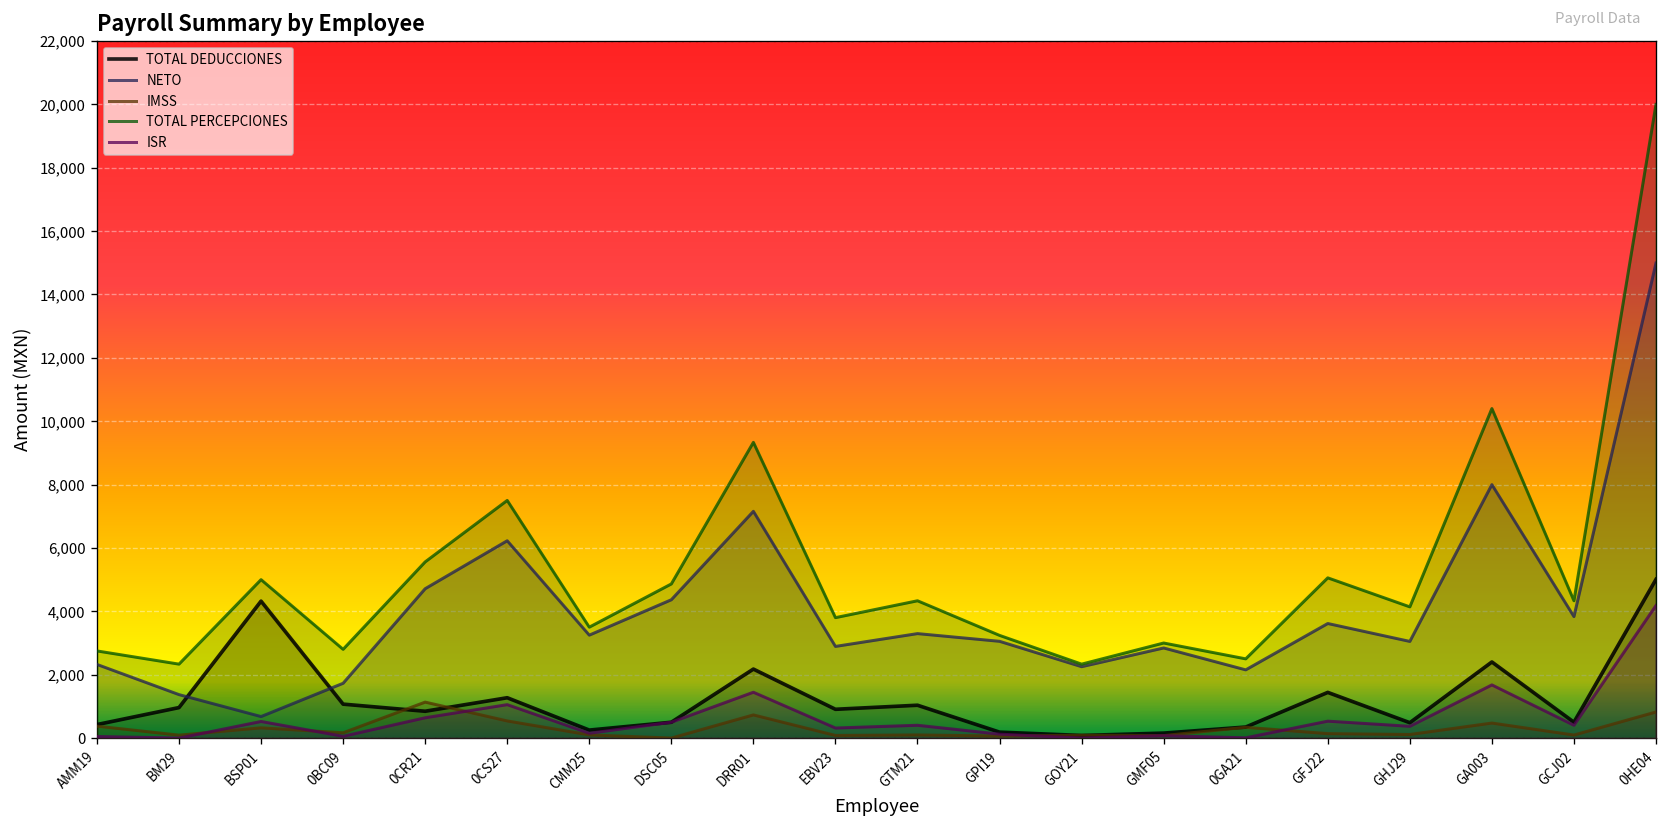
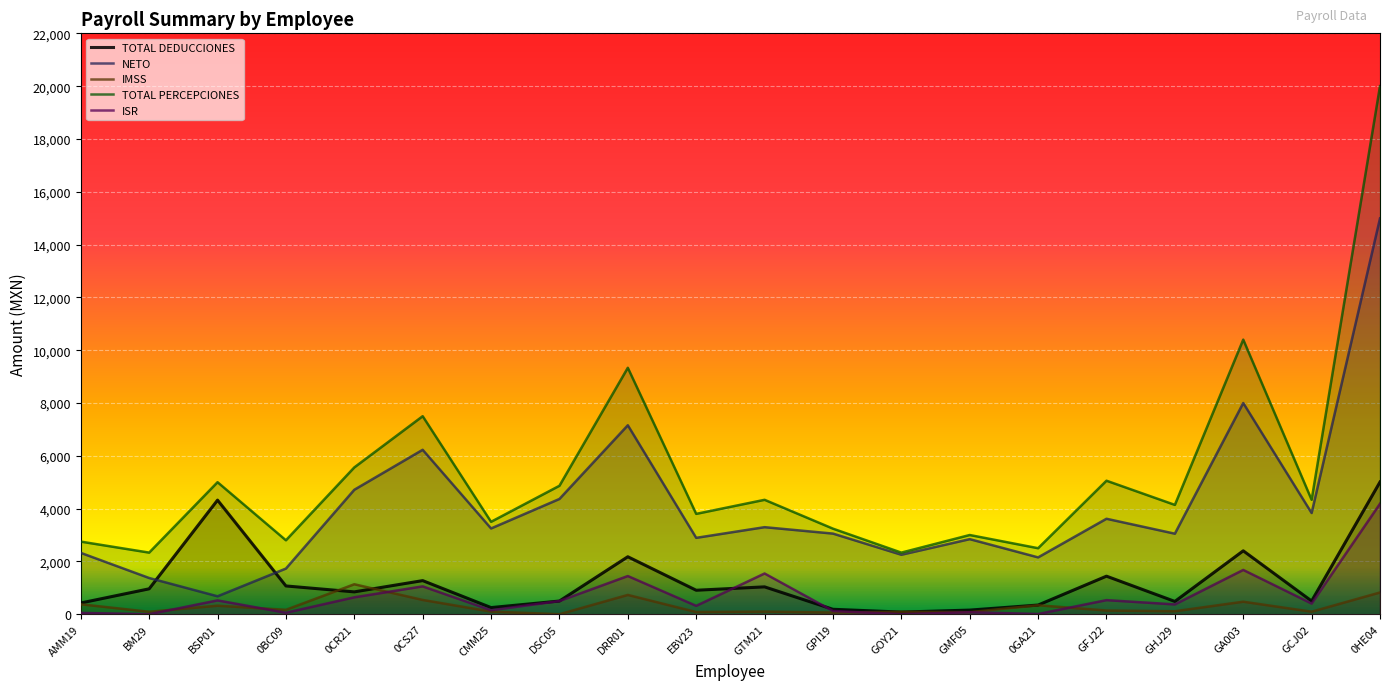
ISR, GTM21: 400 -> 1,500
